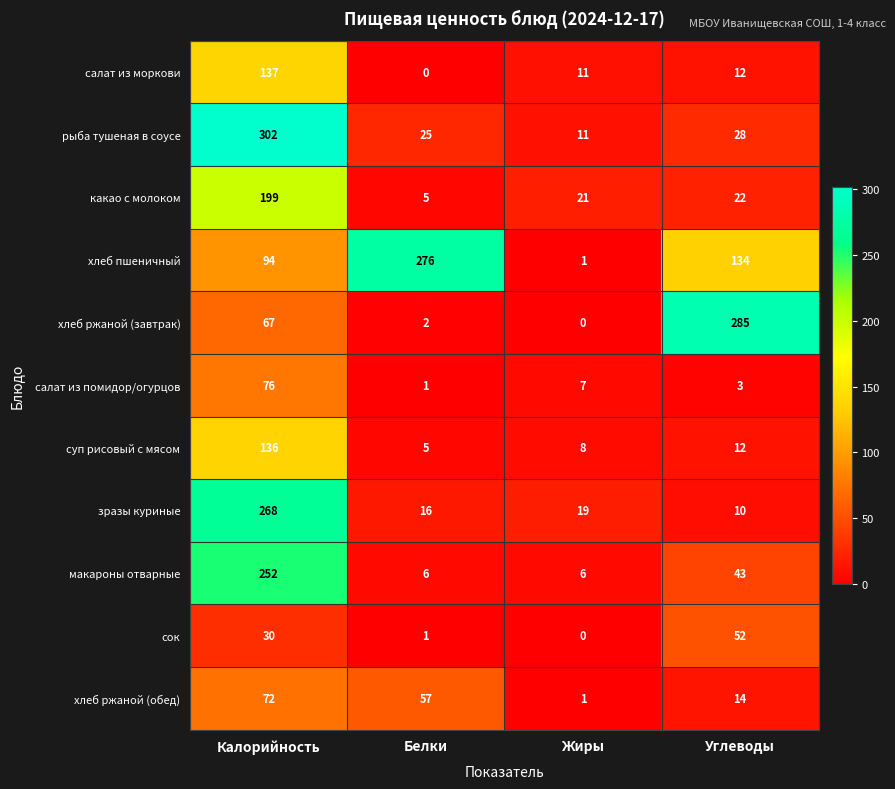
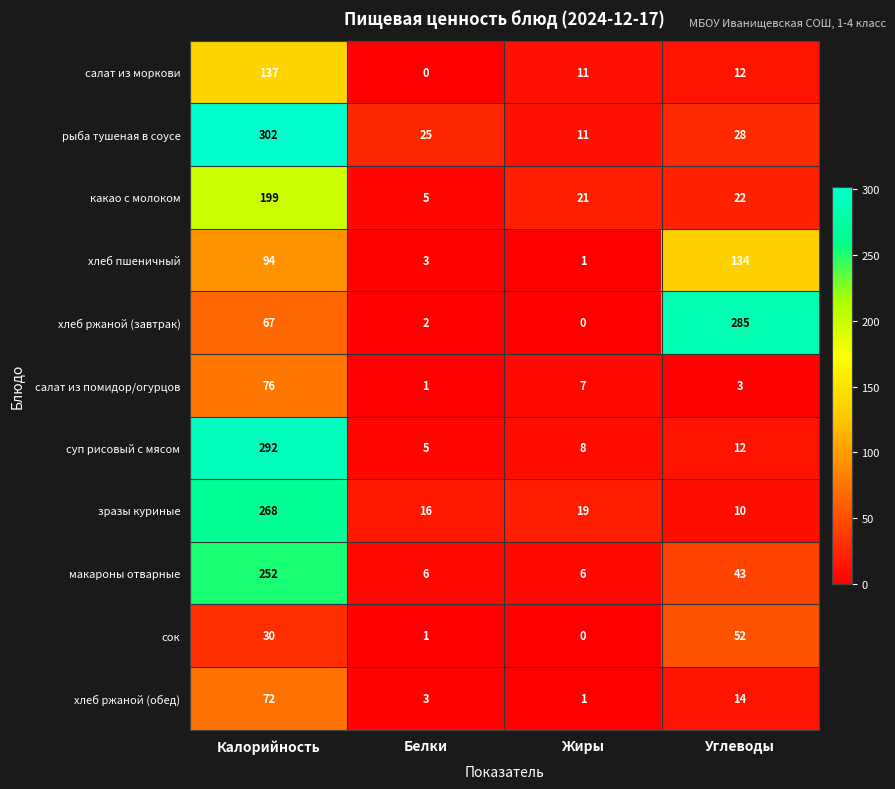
хлеб пшеничный, Белки: 276 -> 3
суп рисовый с мясом, Калорийность: 136 -> 292
хлеб ржаной (обед), Белки: 57 -> 3
